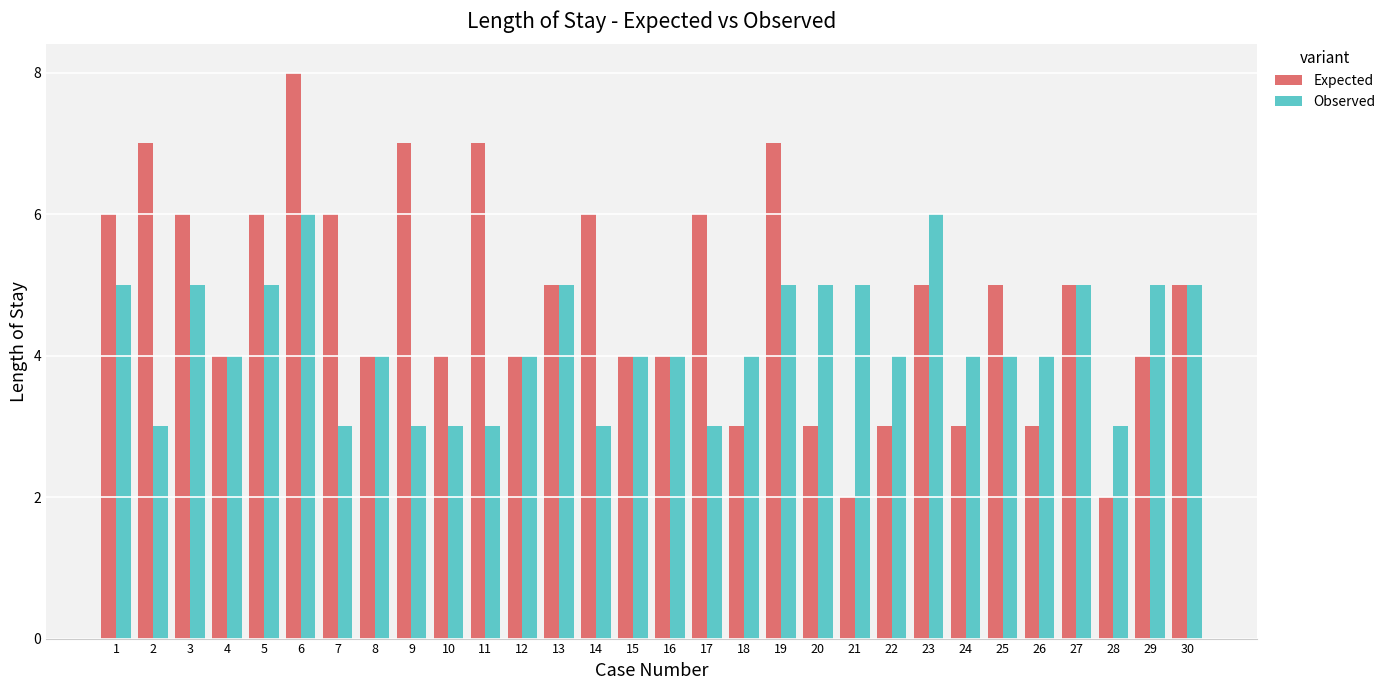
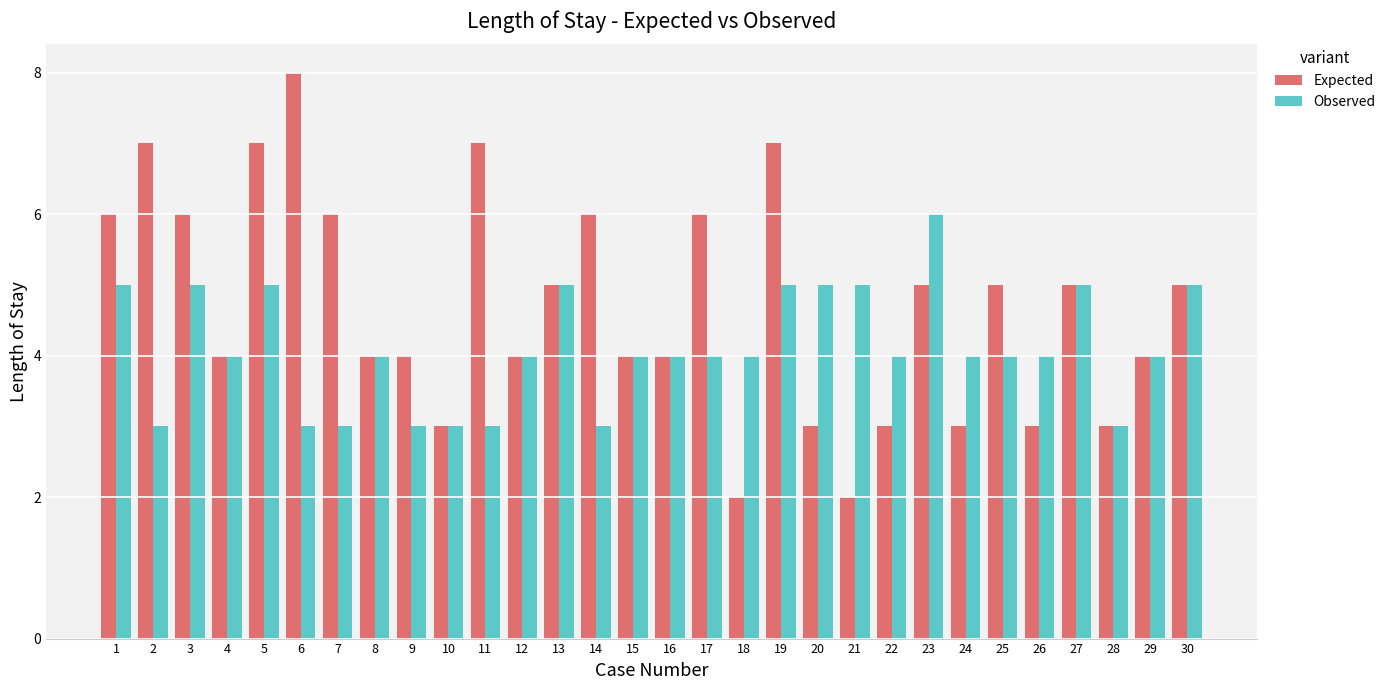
Expected, 5: 6 -> 7
Observed, 6: 6 -> 3
Expected, 9: 7 -> 4
Expected, 10: 4 -> 3
Observed, 17: 3 -> 4
Expected, 18: 3 -> 2
Expected, 28: 2 -> 3
Observed, 29: 5 -> 4
